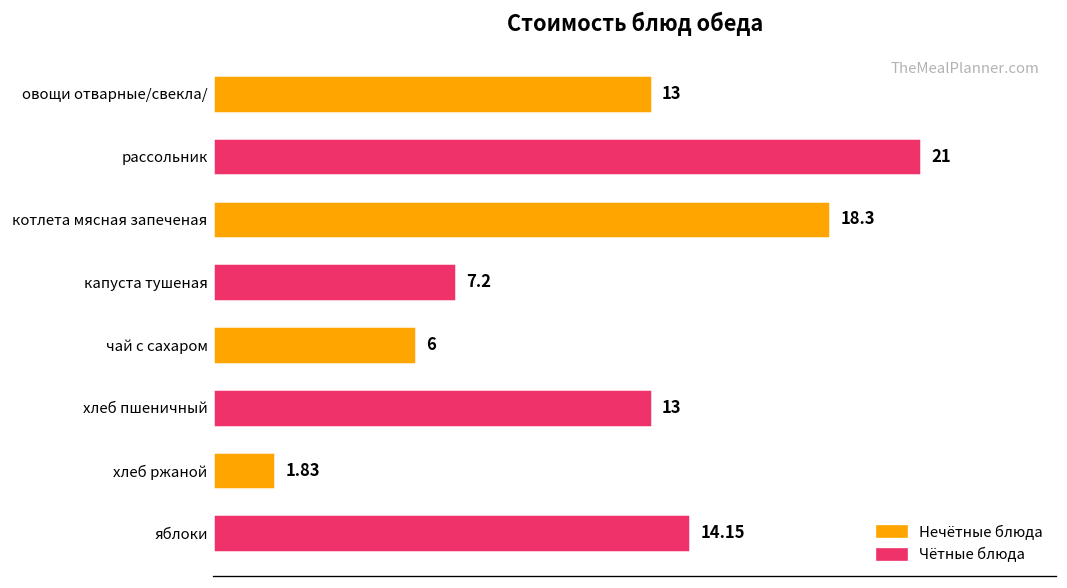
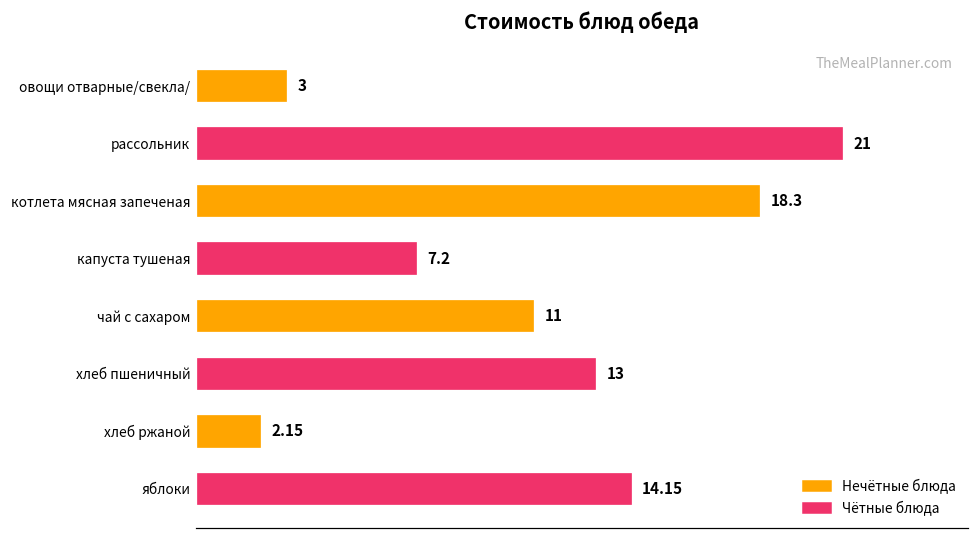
овощи отварные/свекла/: 13 -> 3
чай с сахаром: 6 -> 11
хлеб ржаной: 1.83 -> 2.15
